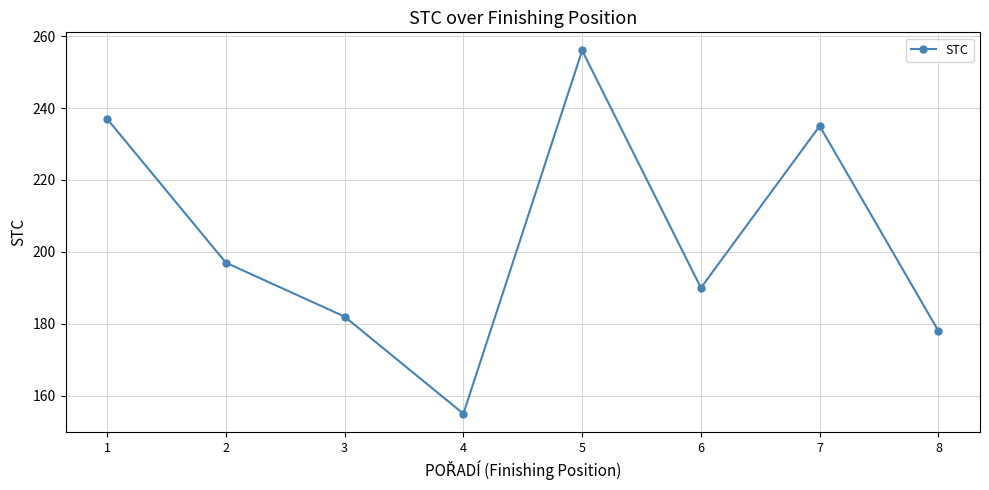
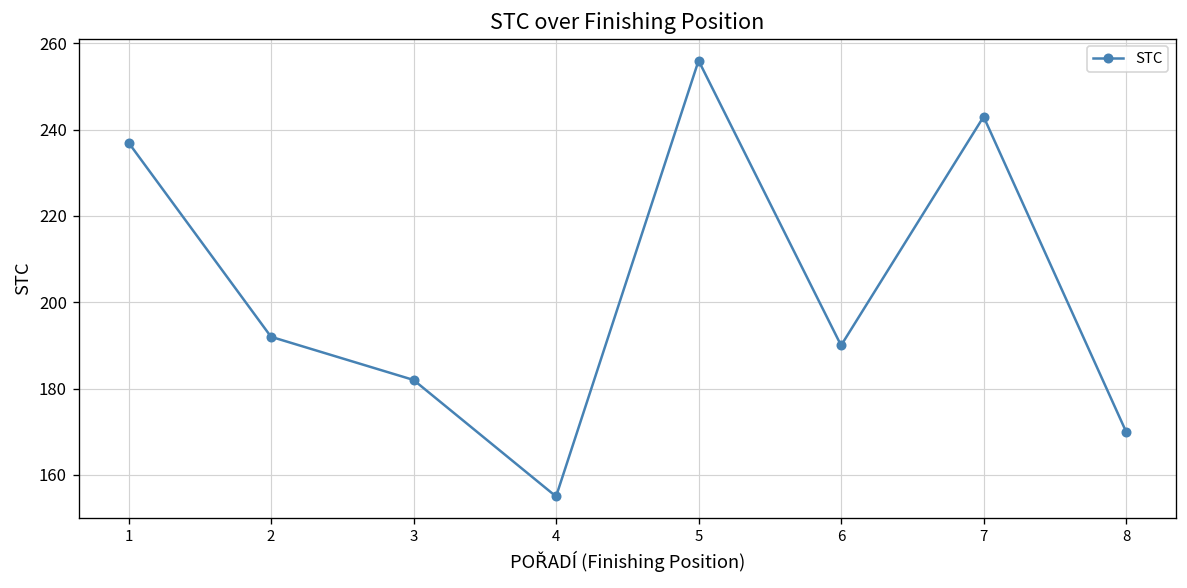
2: 197 -> 192
7: 235 -> 243
8: 178 -> 170
